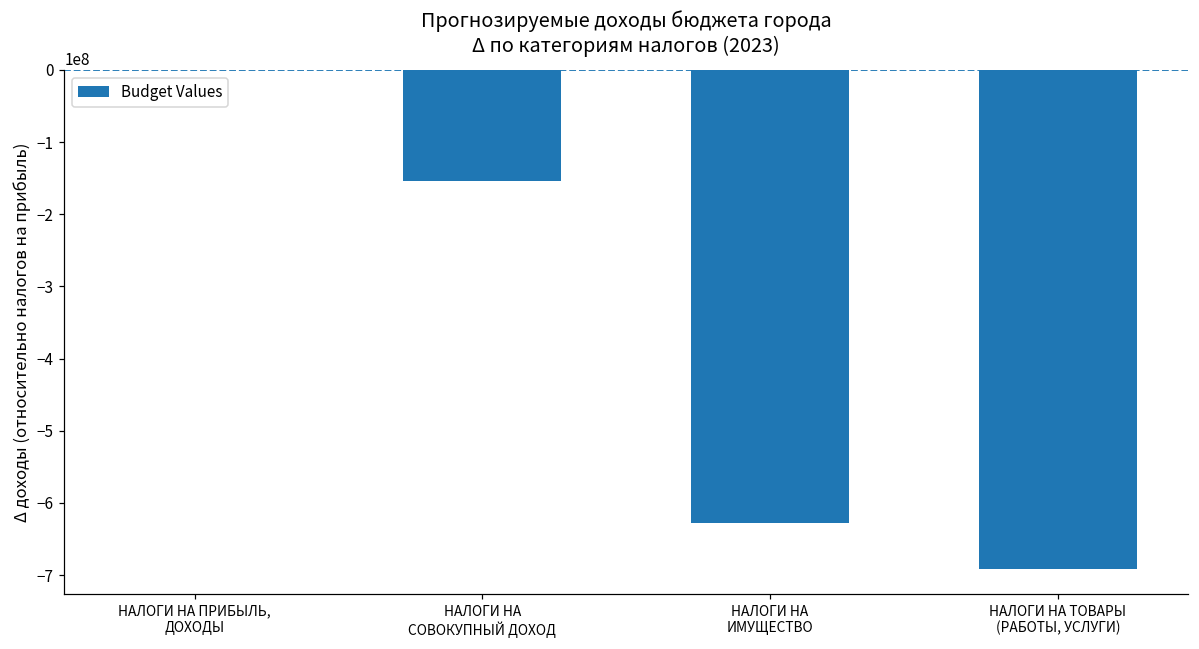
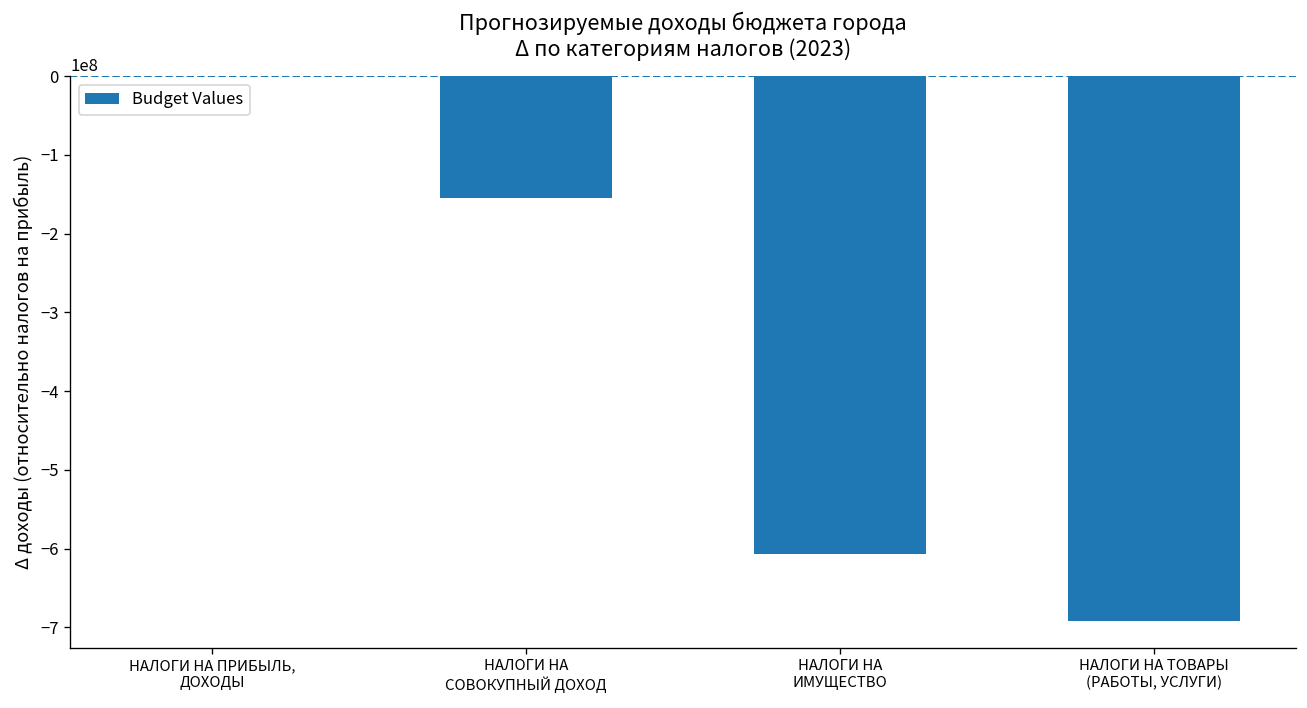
НАЛОГИ НА ИМУЩЕСТВО: -630000000 -> -610000000
